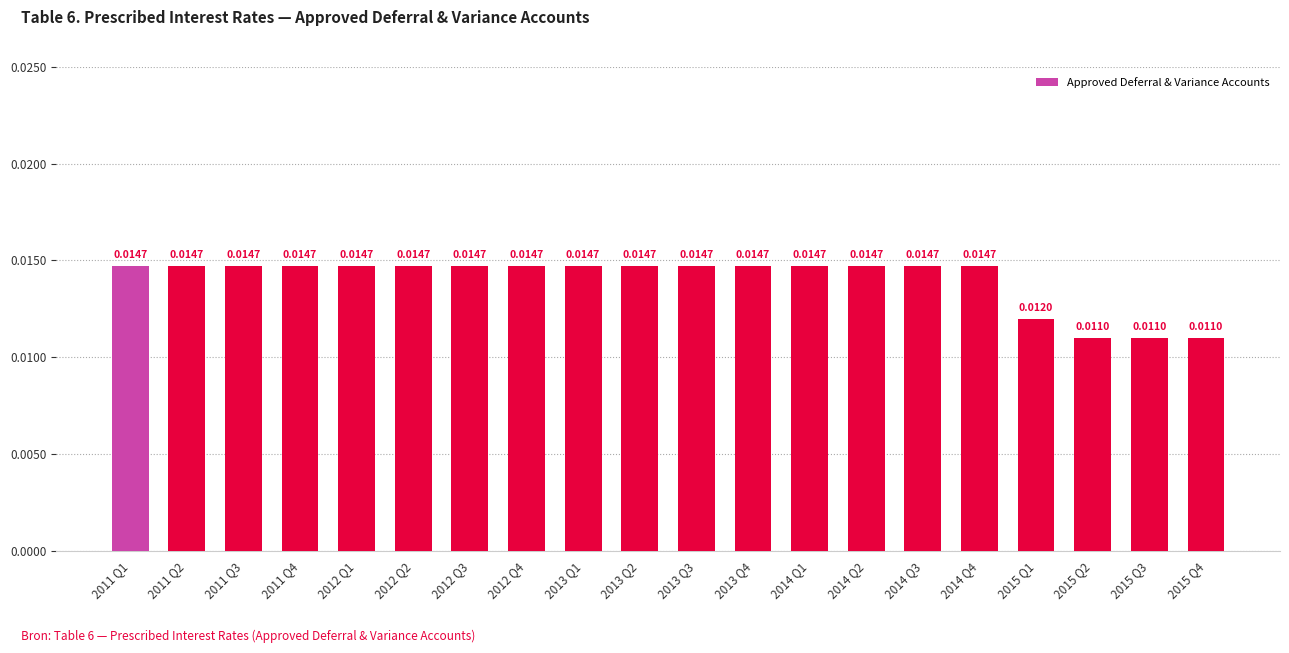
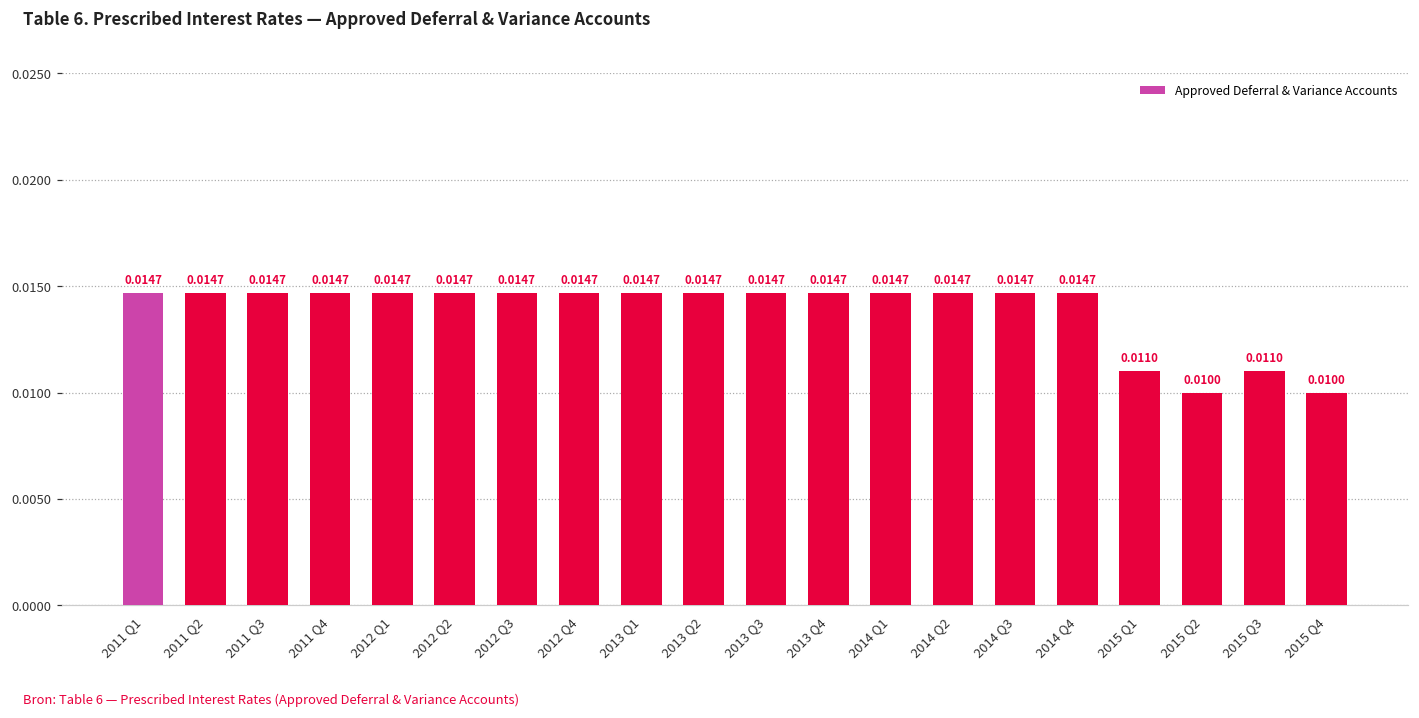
2015 Q1: 0.0120 -> 0.0110
2015 Q2: 0.0110 -> 0.0100
2015 Q4: 0.0110 -> 0.0100
